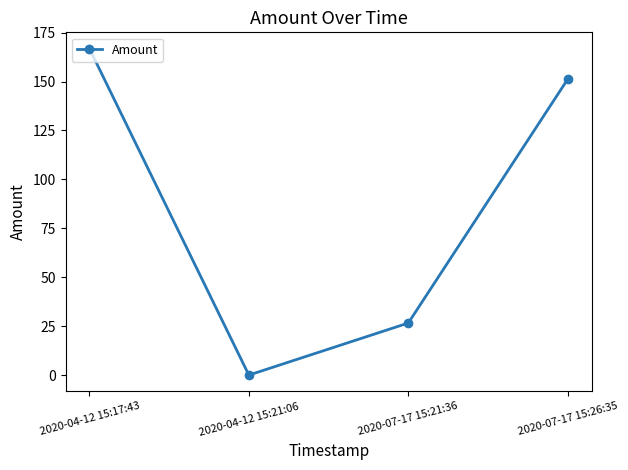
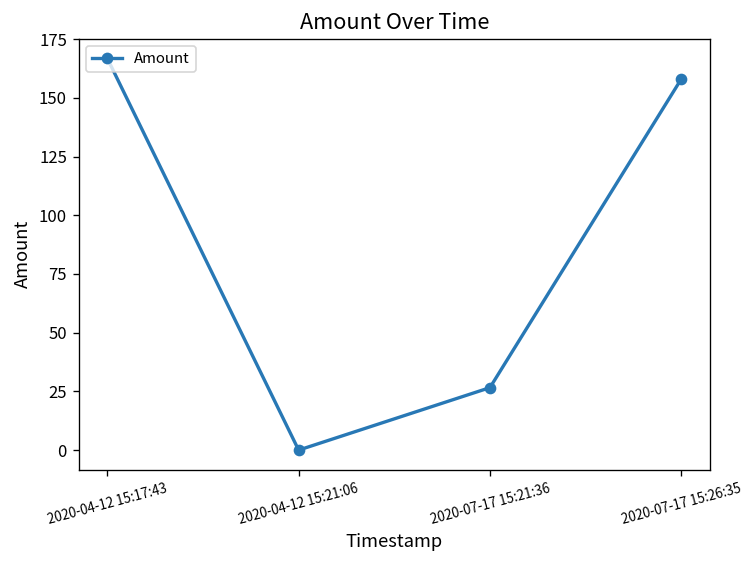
2020-07-17 15:26:35: 151 -> 158
